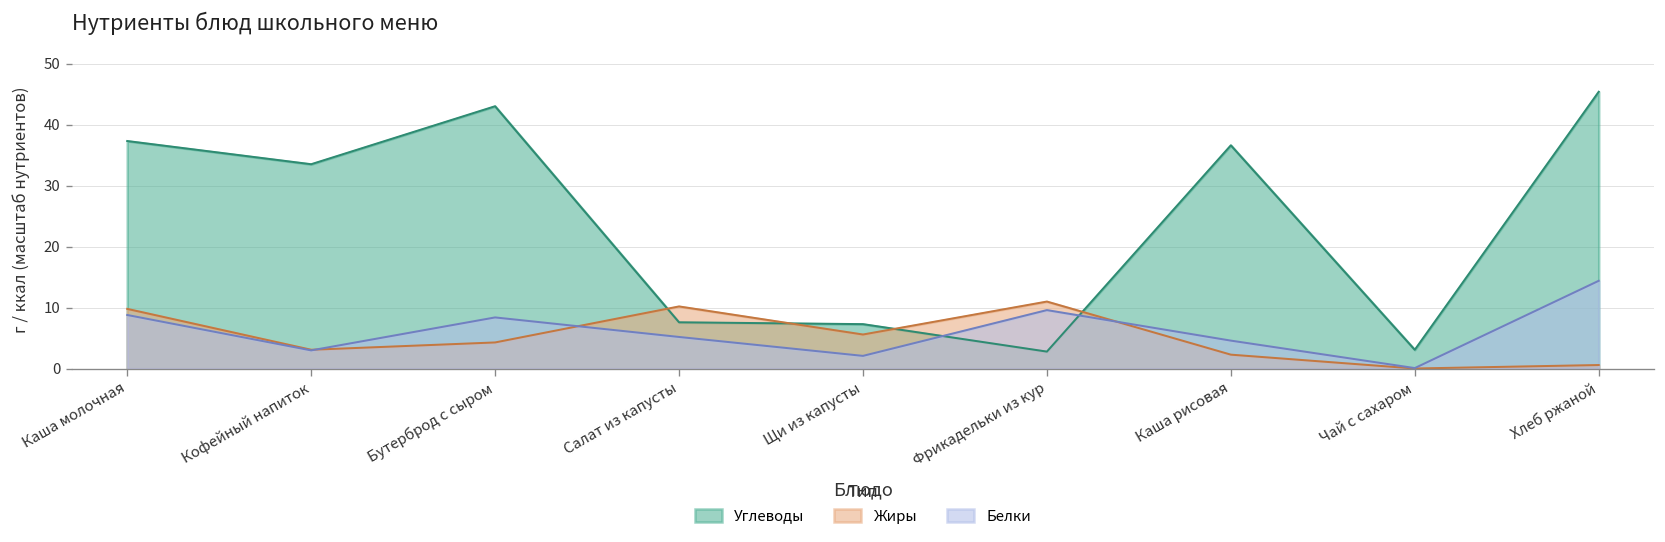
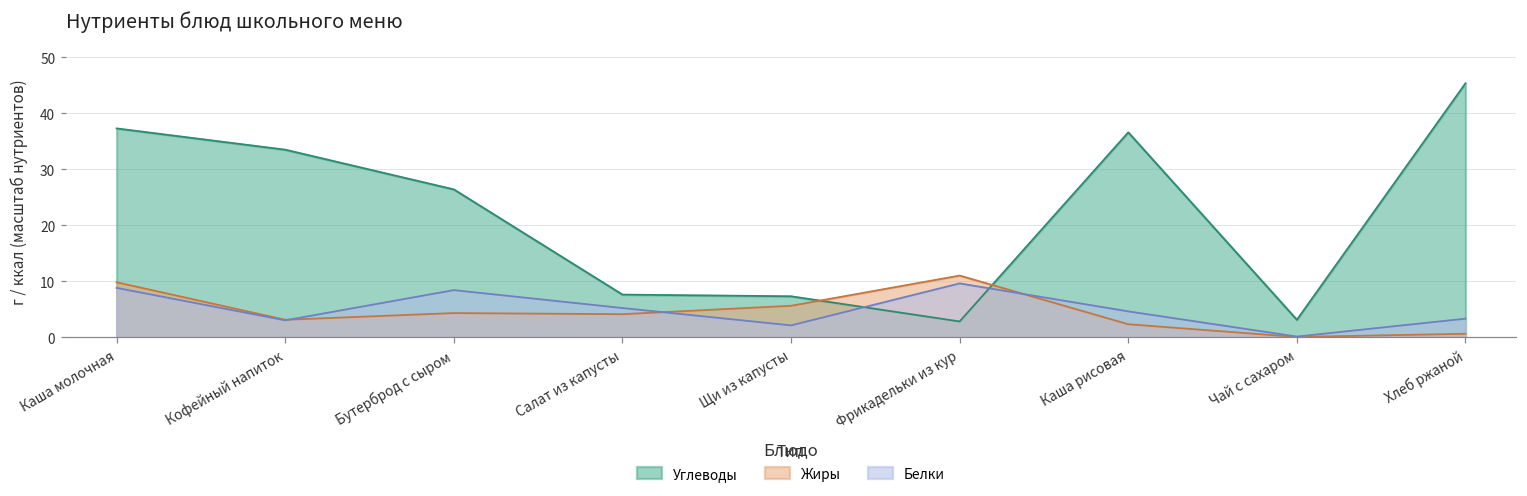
Углеводы, Бутерброд с сыром: 43 -> 26
Жиры, Салат из капусты: 10 -> 4
Белки, Хлеб ржаной: 14 -> 3
